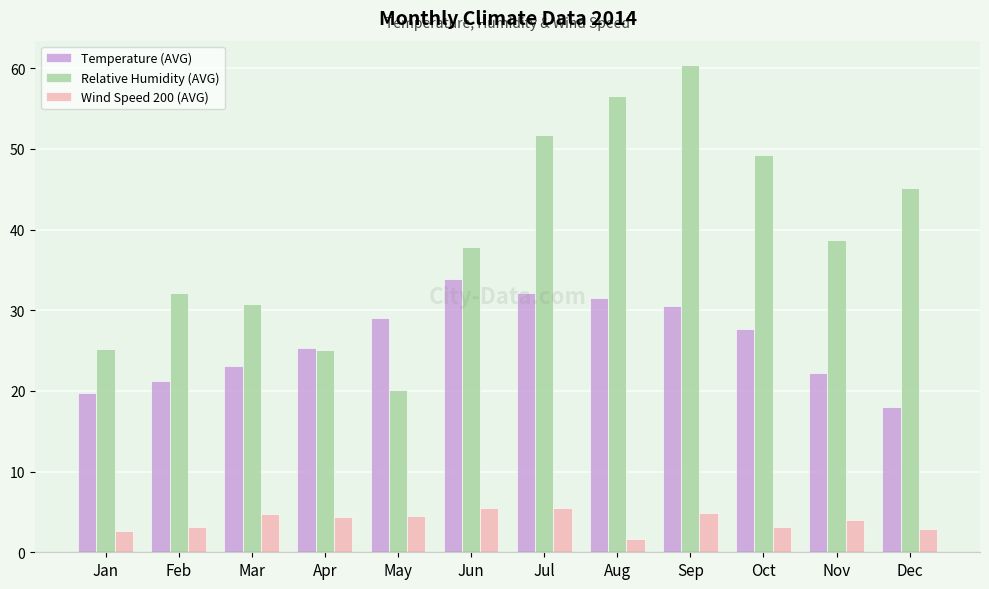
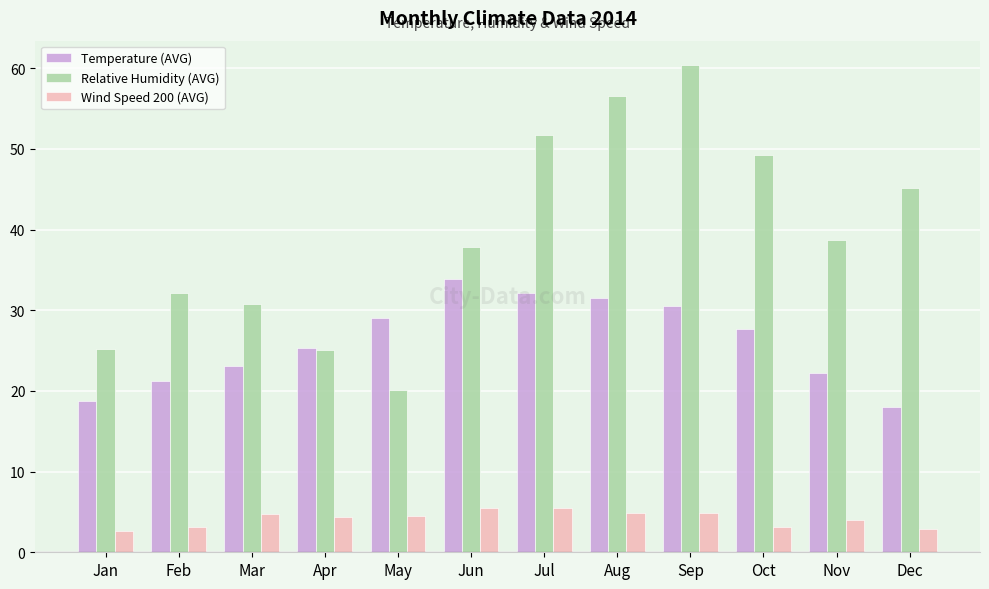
Temperature (AVG), Jan: 20 -> 19
Wind Speed 200 (AVG), Aug: 2 -> 5
